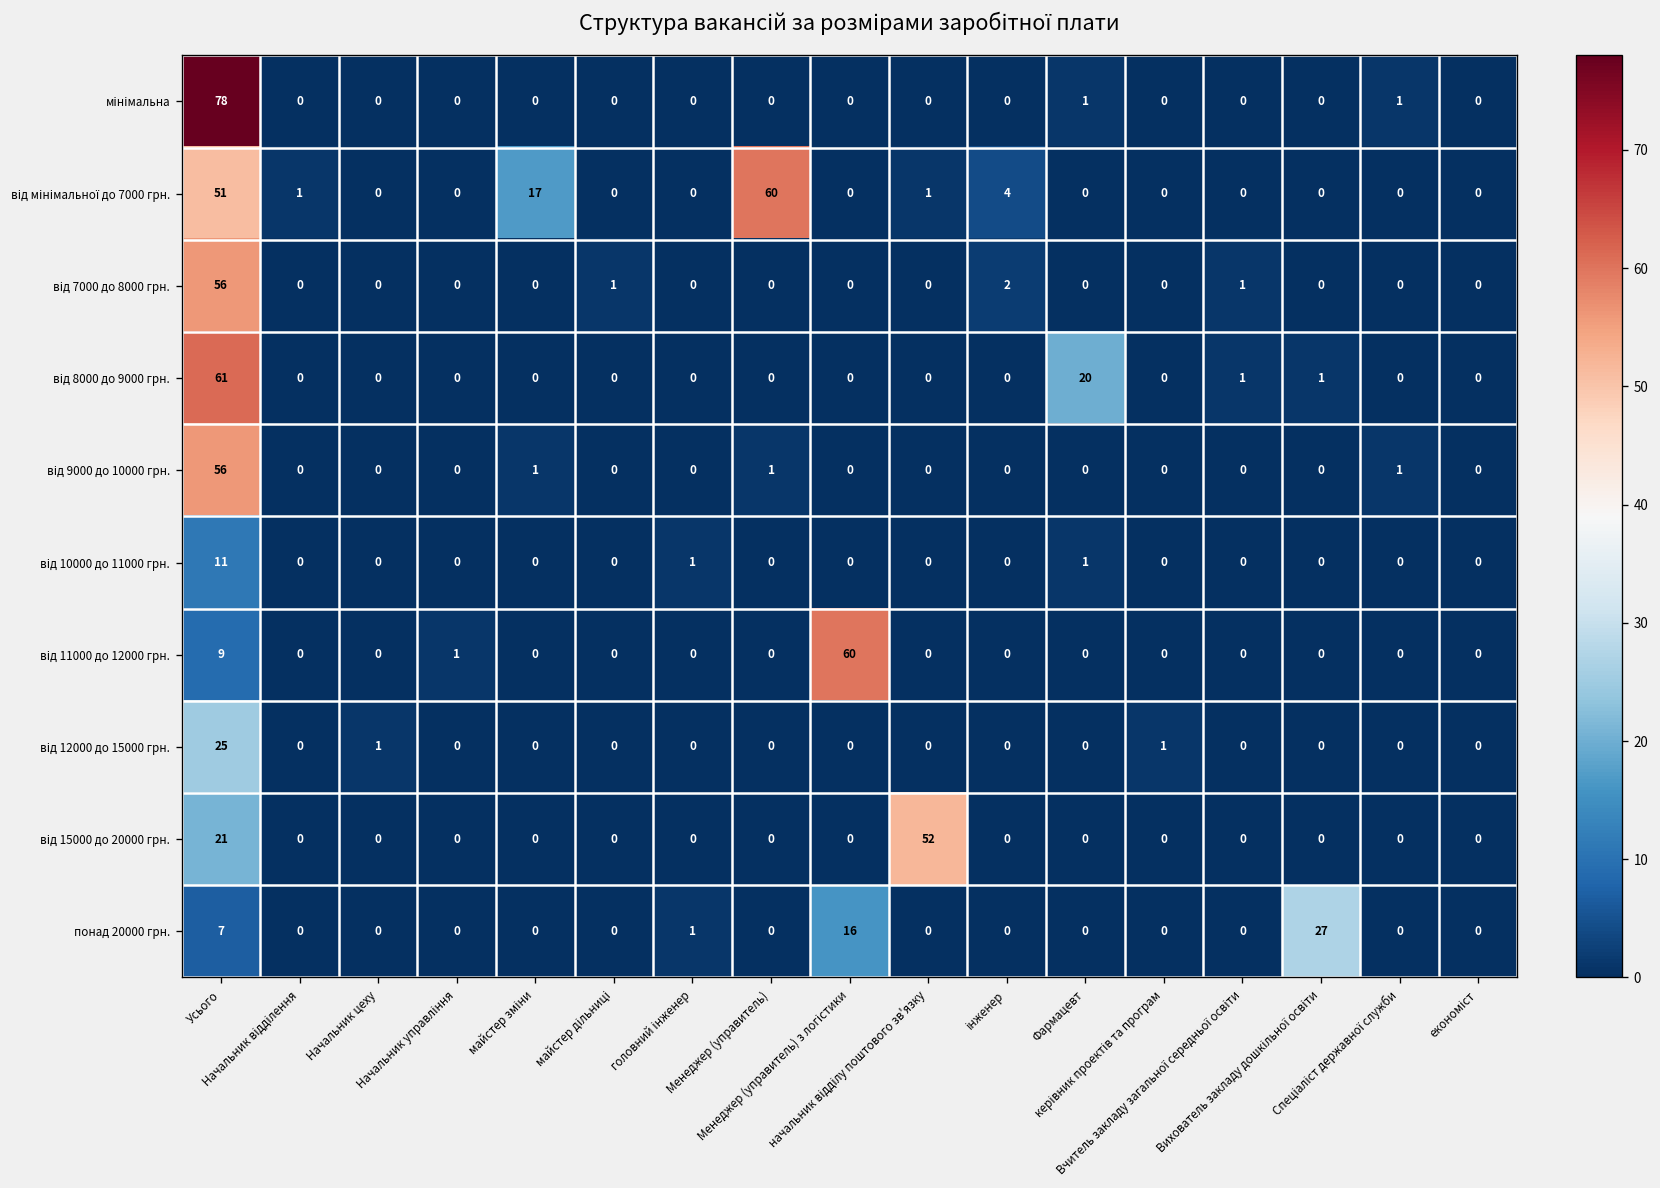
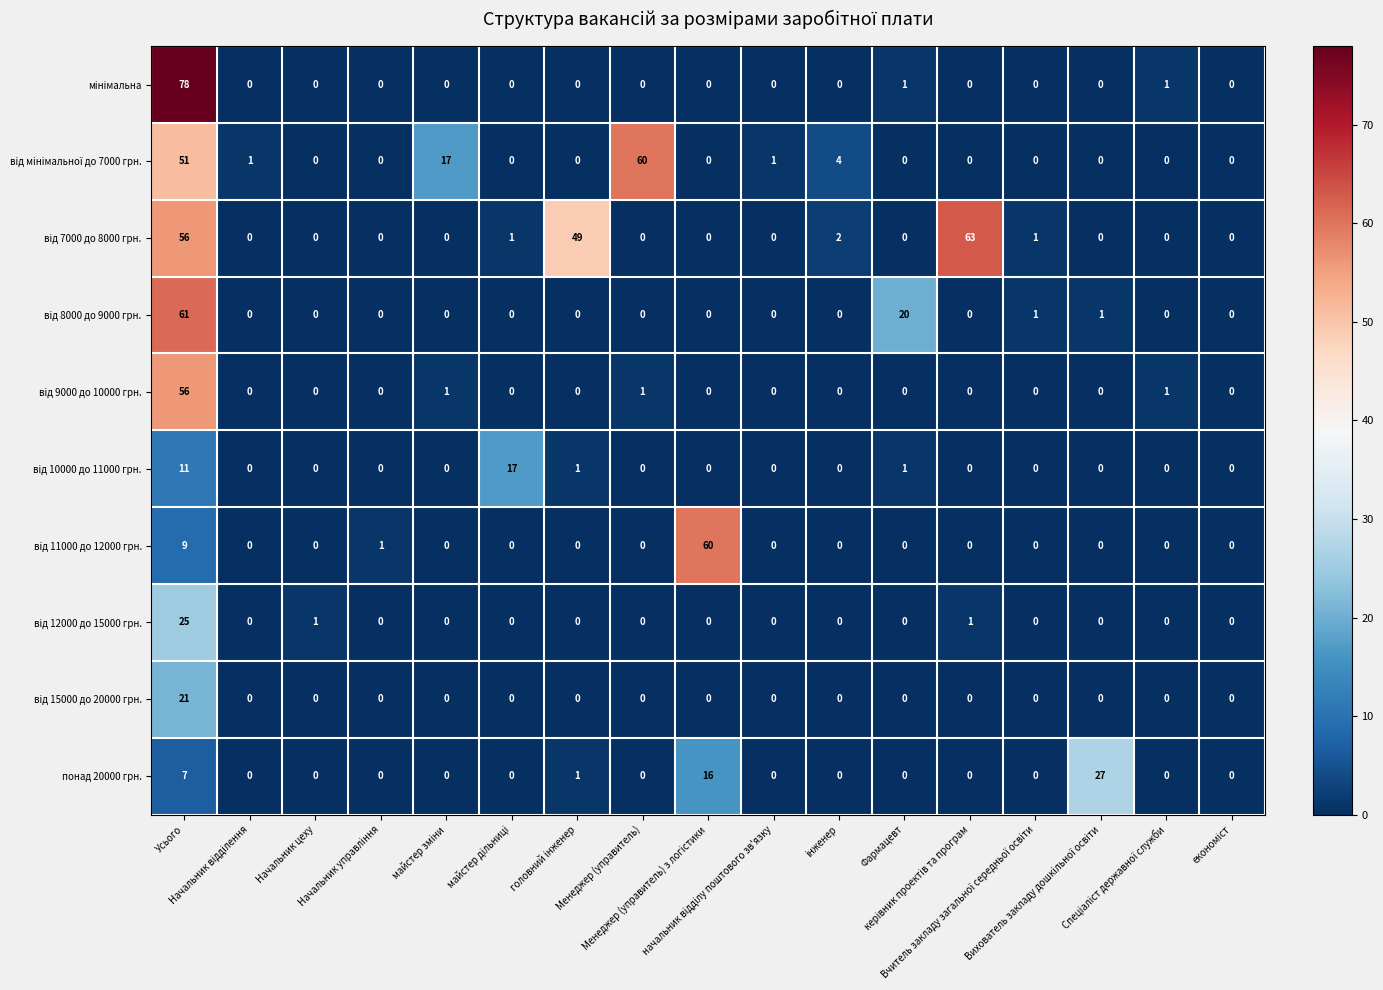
від 7000 до 8000 грн., головний інженер: 0 -> 49
від 7000 до 8000 грн., керівник проектів та програм: 0 -> 63
від 10000 до 11000 грн., майстер дільниці: 0 -> 17
від 15000 до 20000 грн., начальник відділу поштового зв'язку: 52 -> 0
